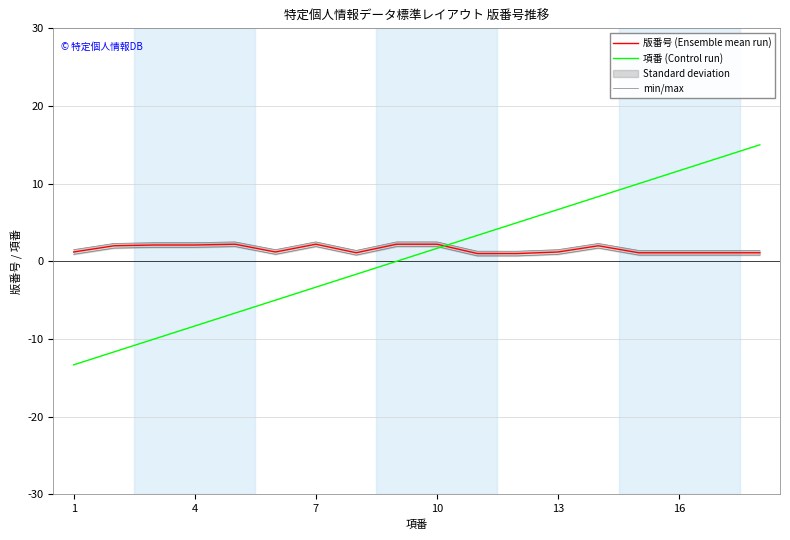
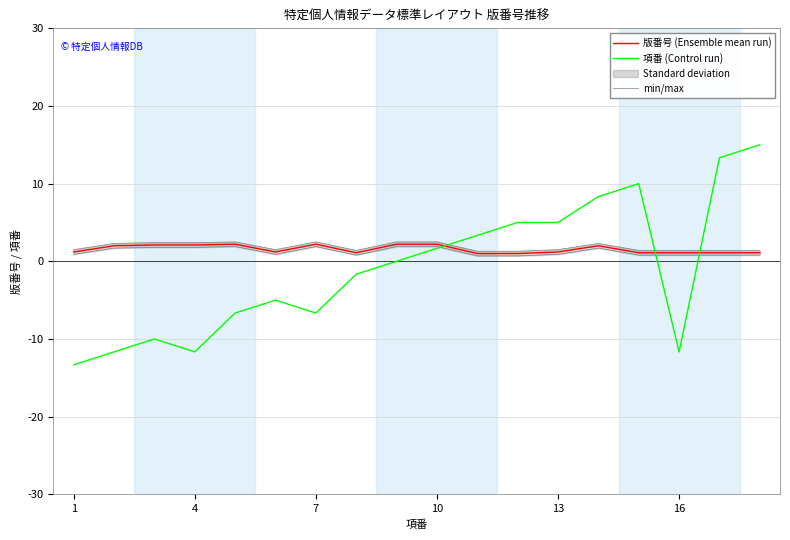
項番 (Control run), 4: -8 -> -12
項番 (Control run), 7: -3 -> -7
項番 (Control run), 13: 7 -> 5
項番 (Control run), 16: 12 -> -12
